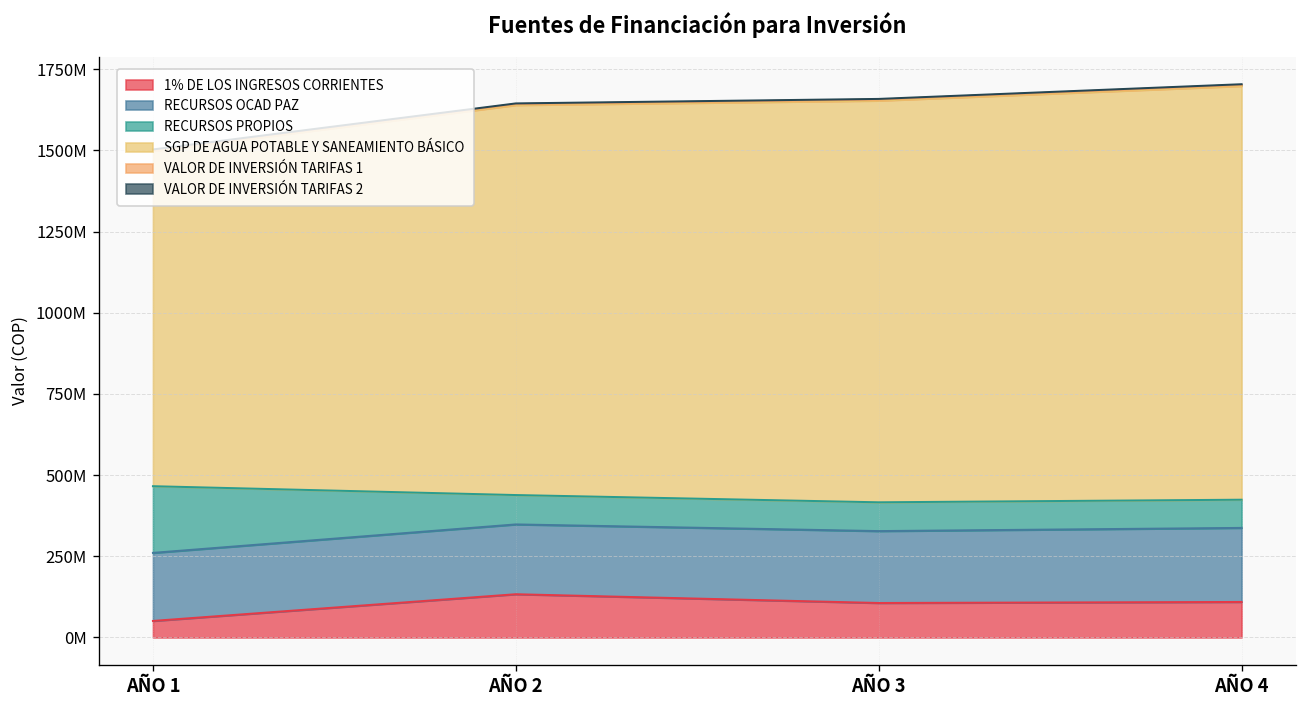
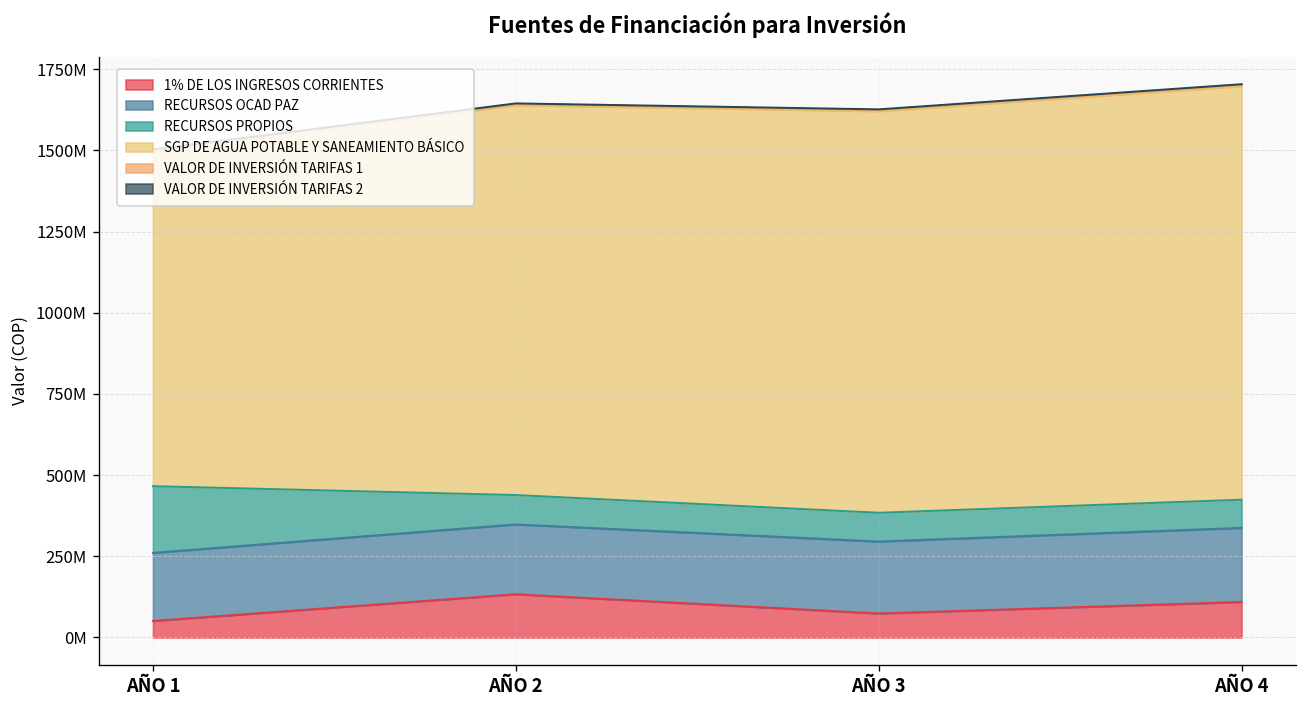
1% DE LOS INGRESOS CORRIENTES, AÑO 3: 110000000 -> 70000000
